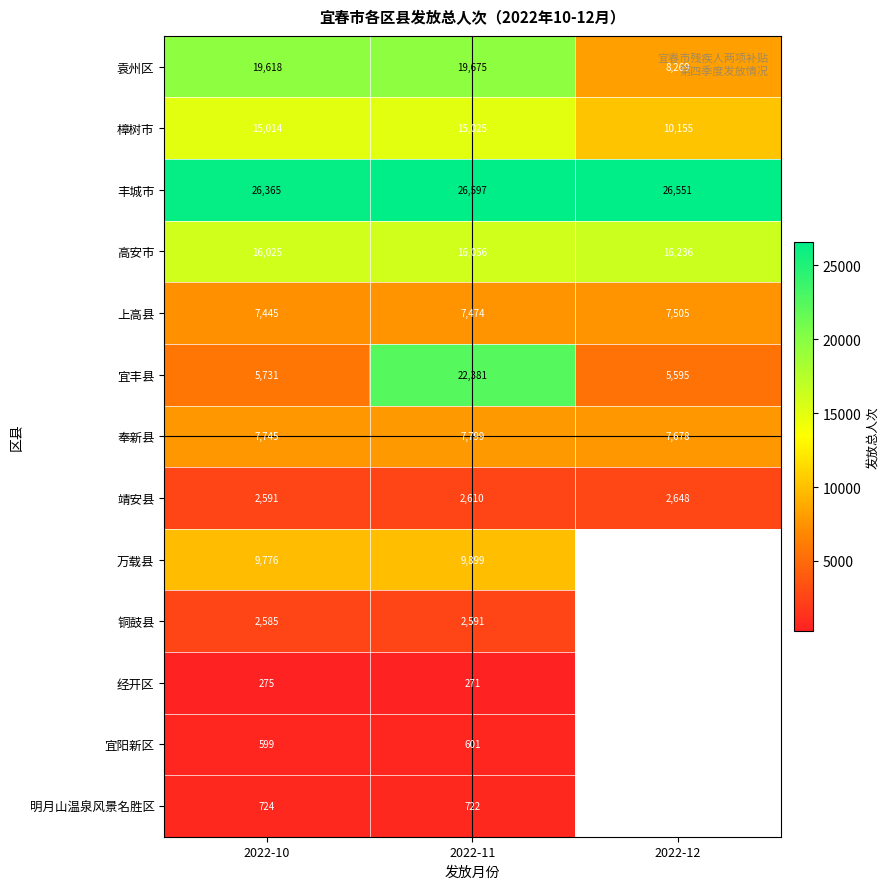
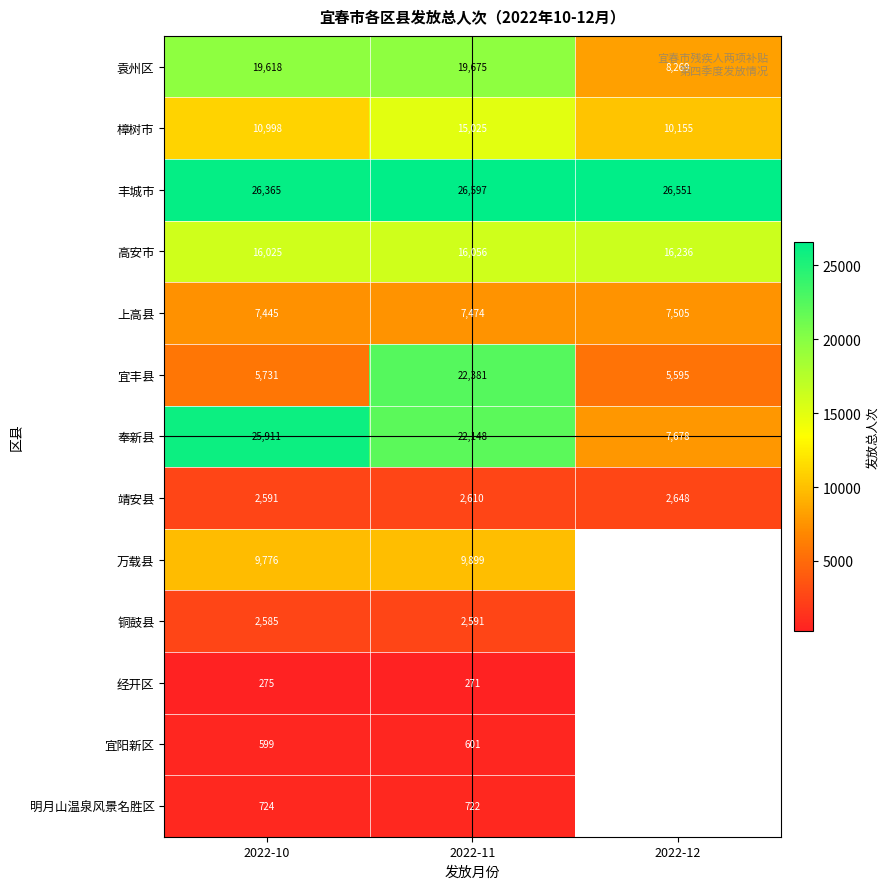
樟树市, 2022-10: 15,014 -> 10,998
奉新县, 2022-10: 7,745 -> 25,911
奉新县, 2022-11: 7,799 -> 22,148
